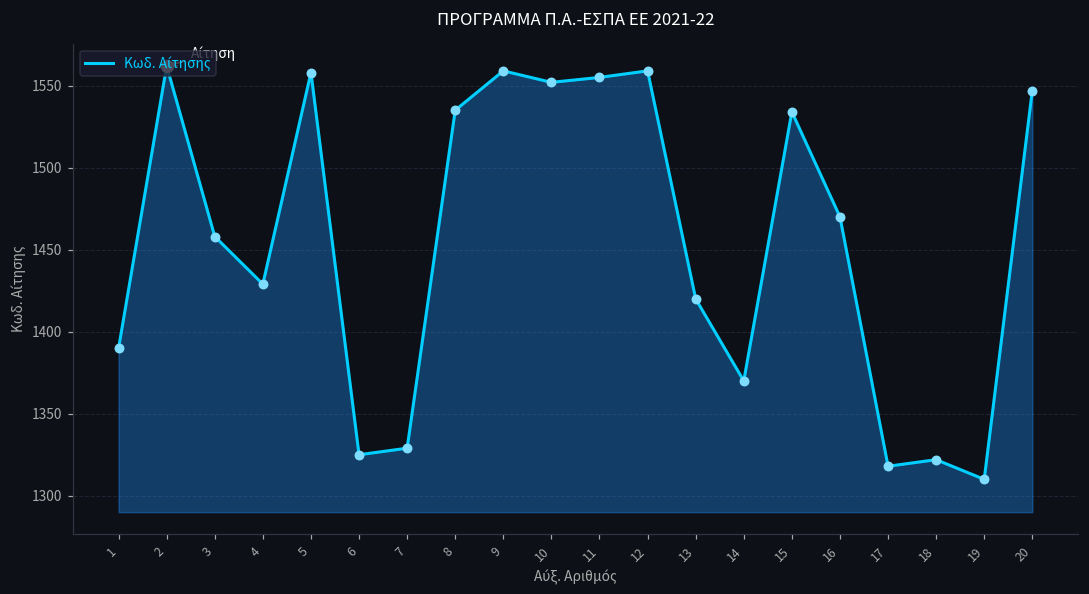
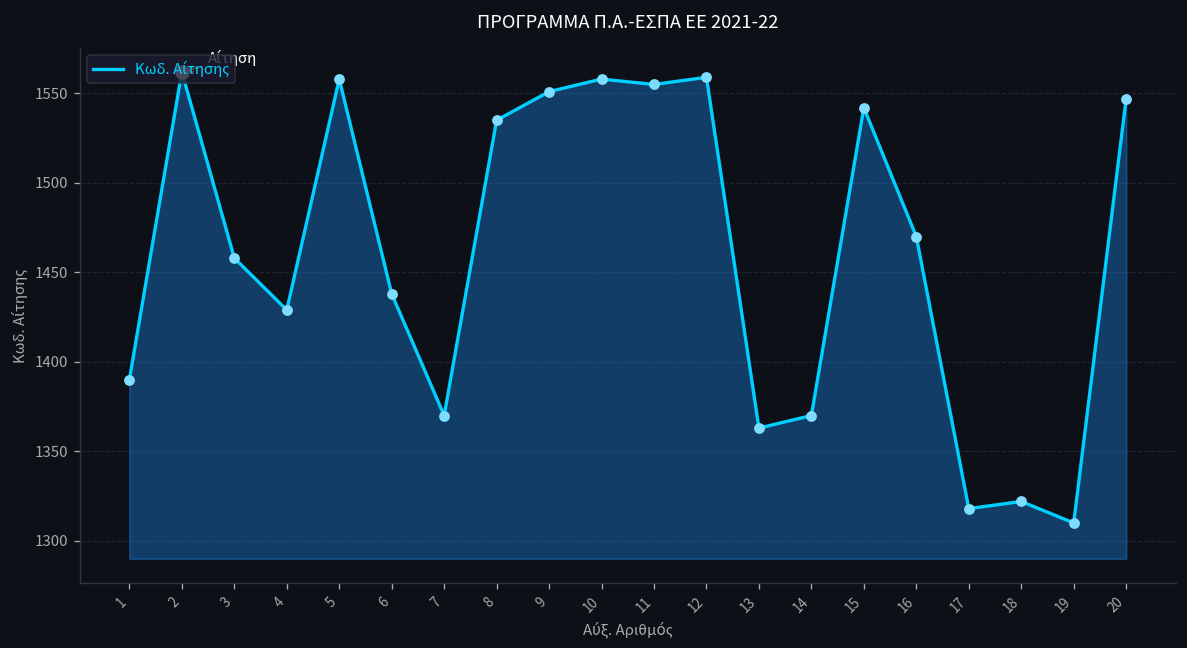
Κωδ. Αίτησης, 6: 1325 -> 1438
Κωδ. Αίτησης, 7: 1329 -> 1370
Κωδ. Αίτησης, 9: 1559 -> 1551
Κωδ. Αίτησης, 10: 1552 -> 1558
Κωδ. Αίτησης, 13: 1420 -> 1363
Κωδ. Αίτησης, 15: 1534 -> 1542
